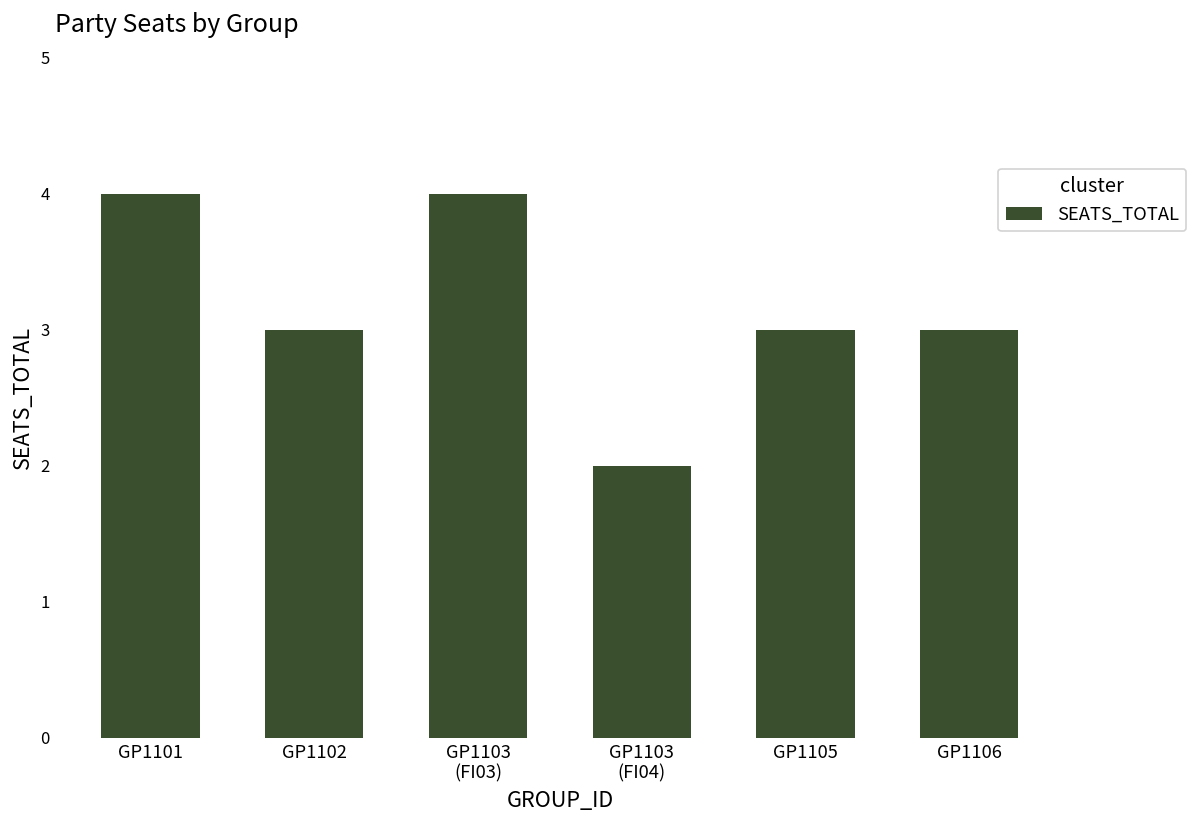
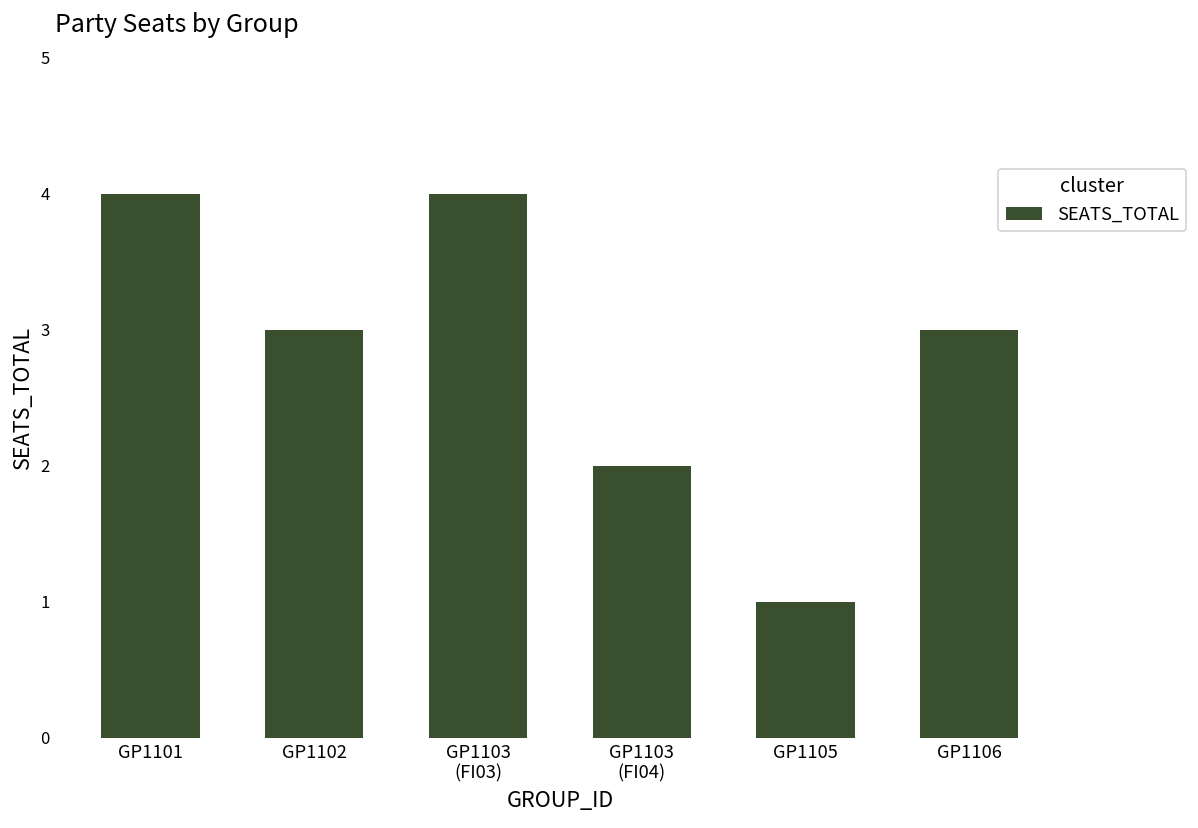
GP1105: 3 -> 1
